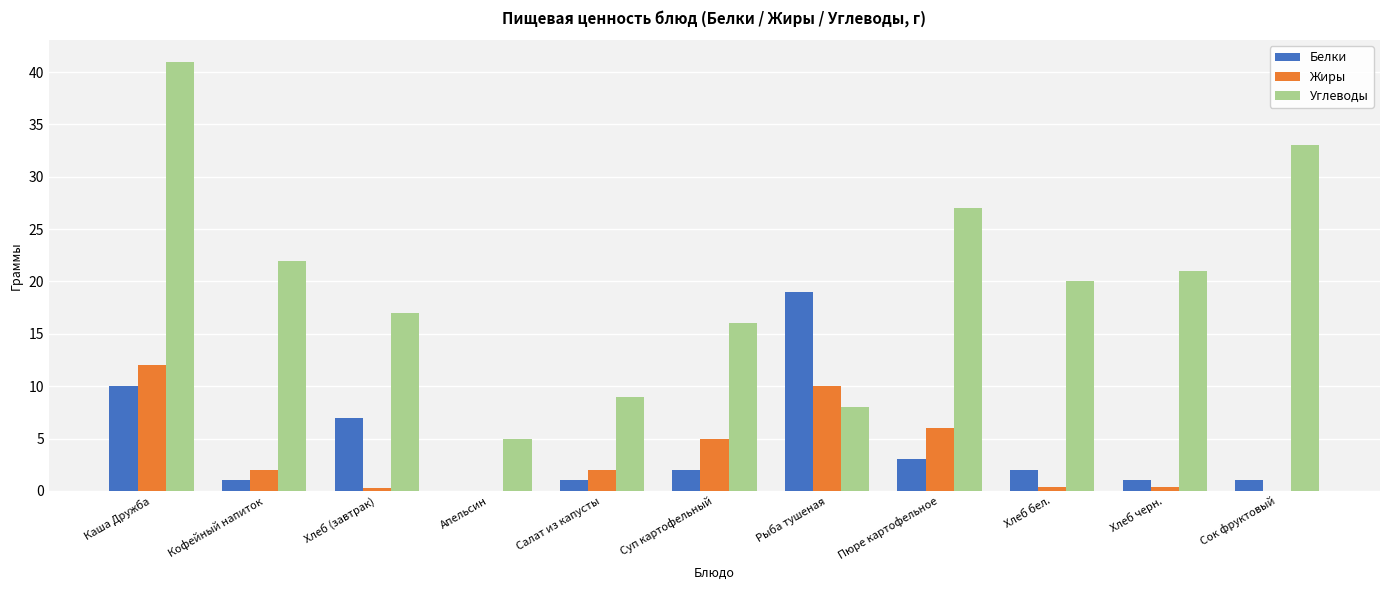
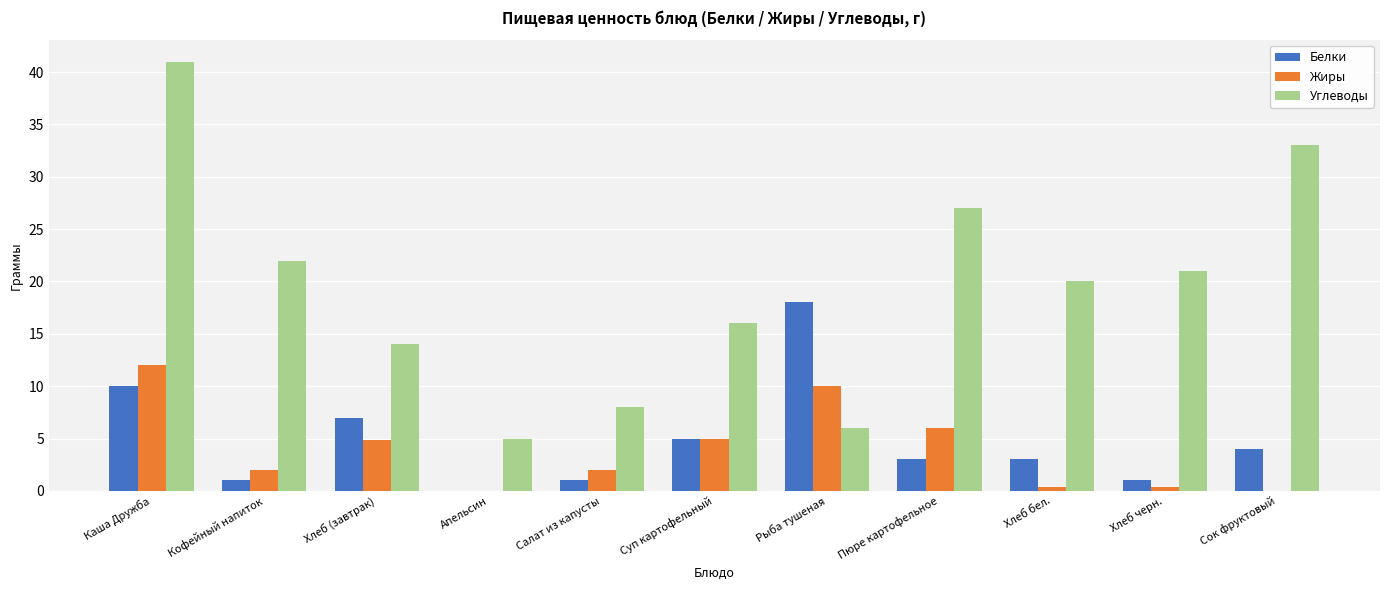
Жиры, Хлеб (завтрак): 0.3 -> 4.9
Углеводы, Хлеб (завтрак): 17 -> 14
Углеводы, Салат из капусты: 9 -> 8
Белки, Суп картофельный: 2 -> 5
Белки, Рыба тушеная: 19 -> 18
Углеводы, Рыба тушеная: 8 -> 6
Белки, Хлеб бел.: 2 -> 3
Белки, Сок фруктовый: 1 -> 4
